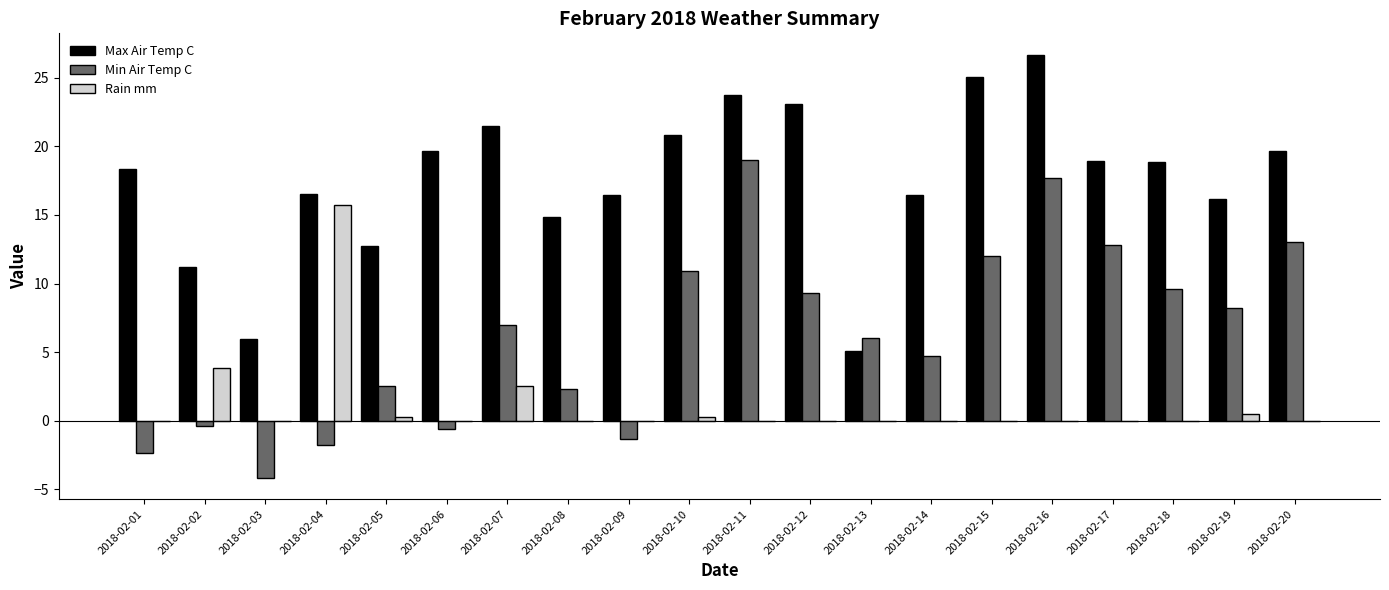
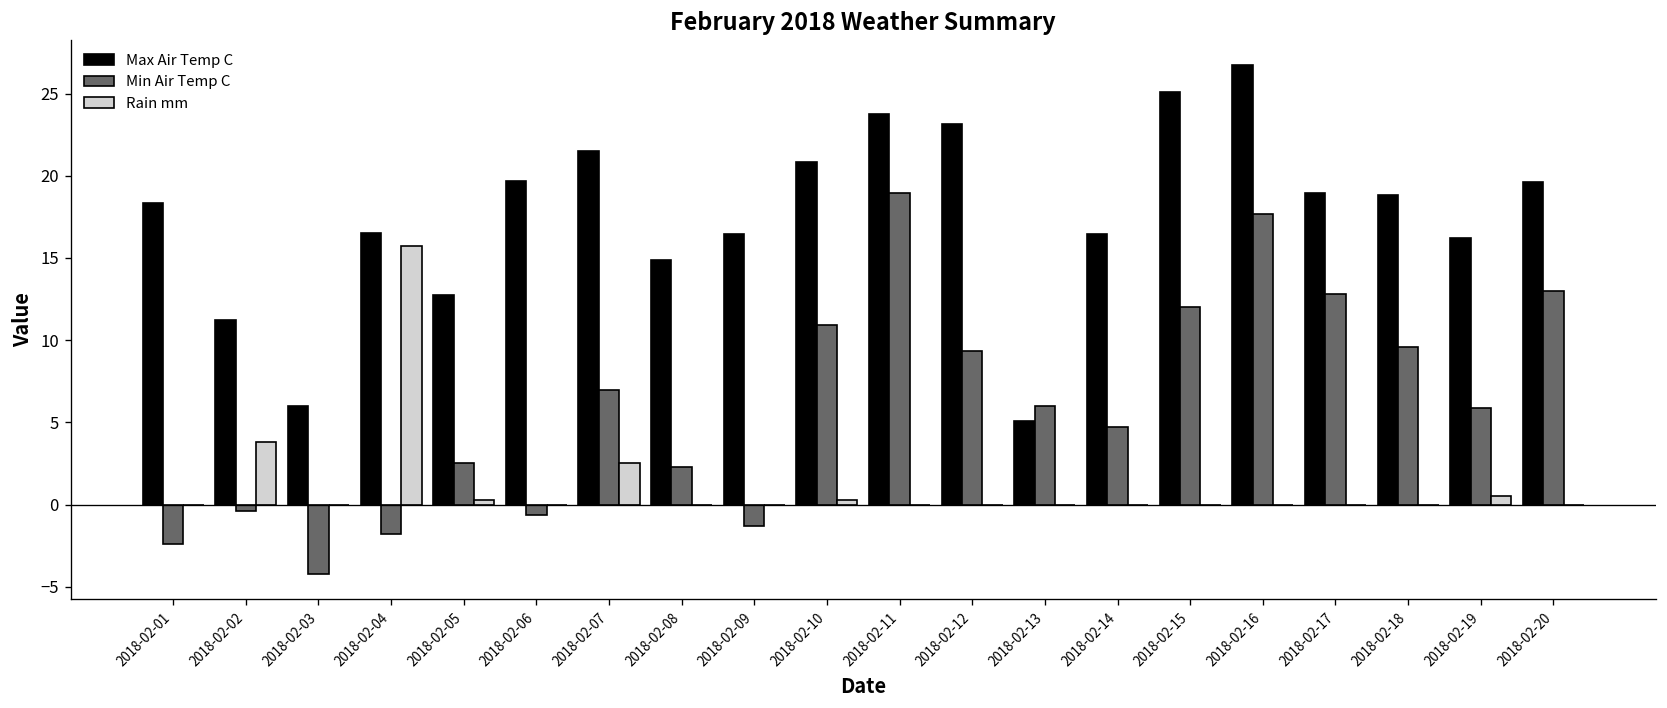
Min Air Temp C, 2018-02-19: 8.2 -> 5.9
